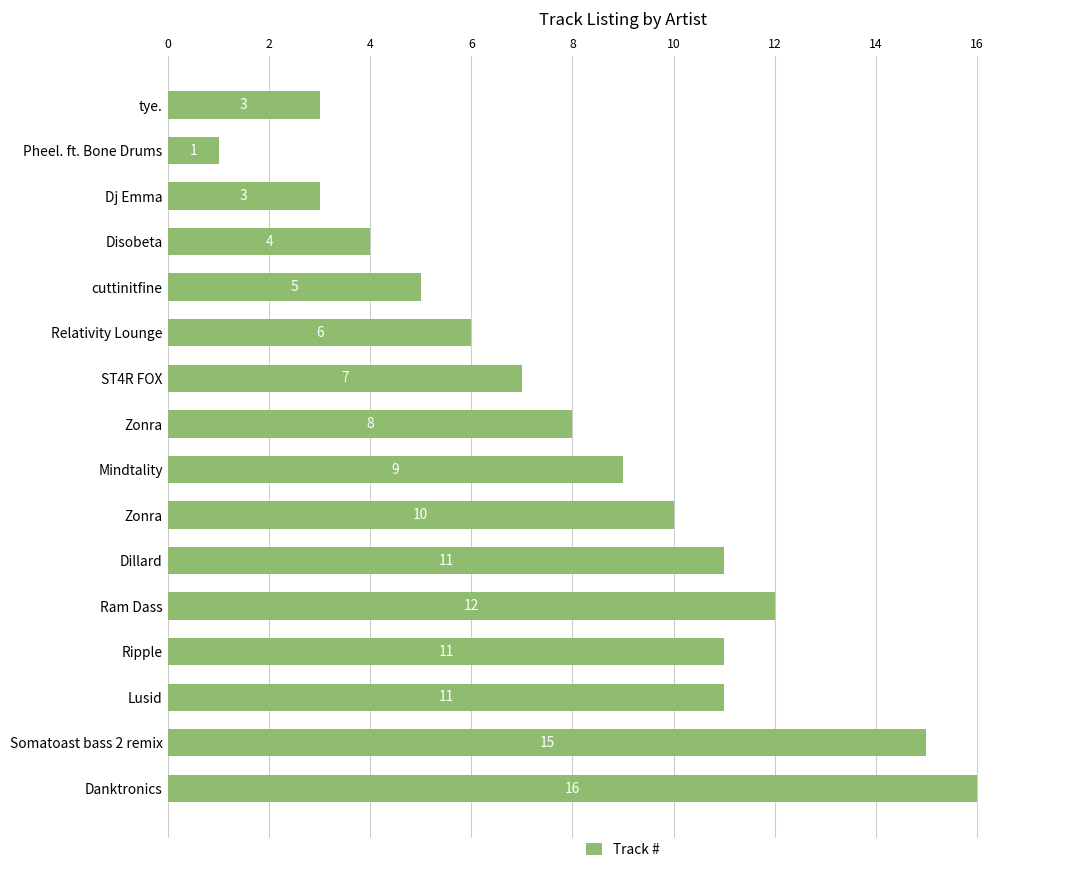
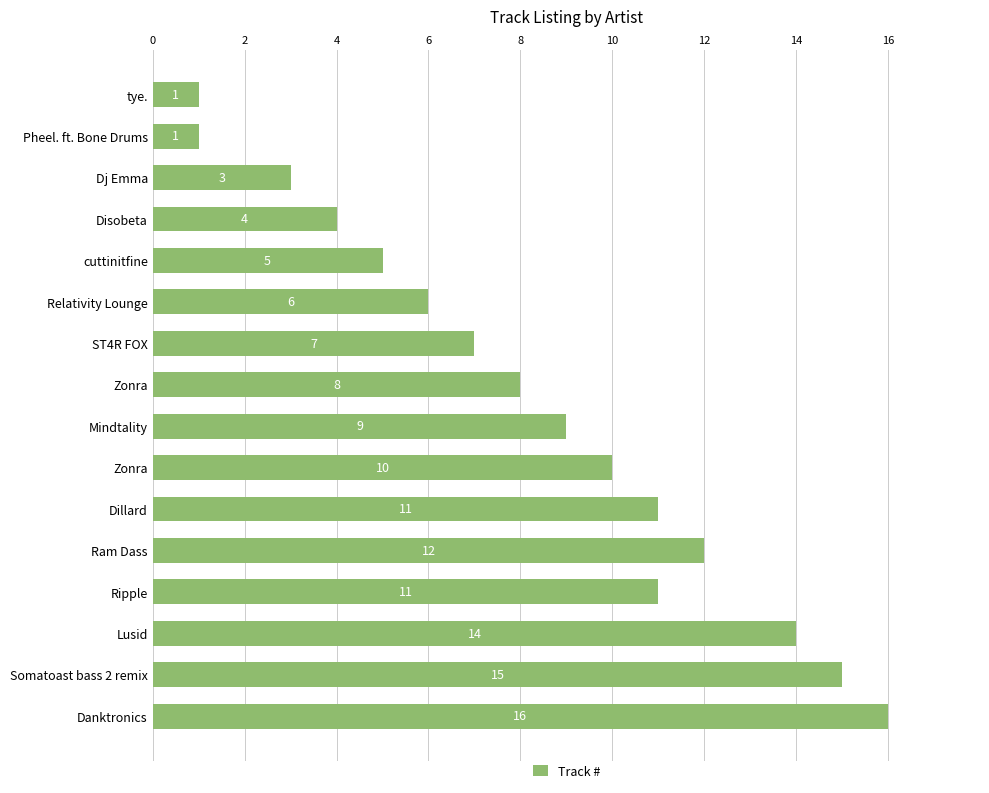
tye.: 3 -> 1
Lusid: 11 -> 14
